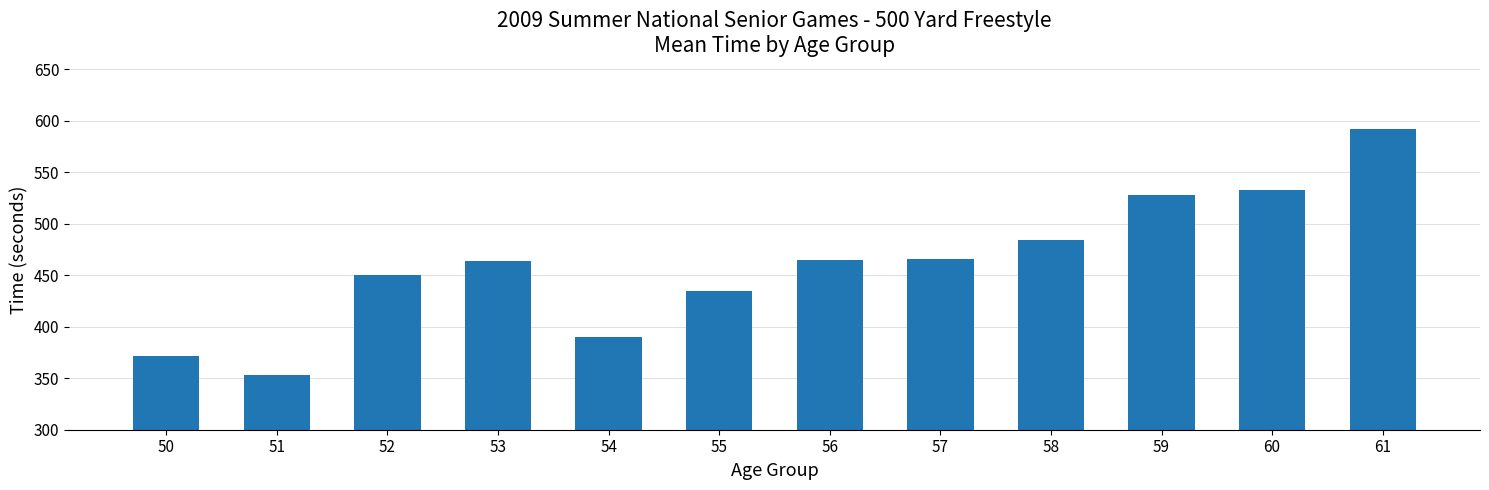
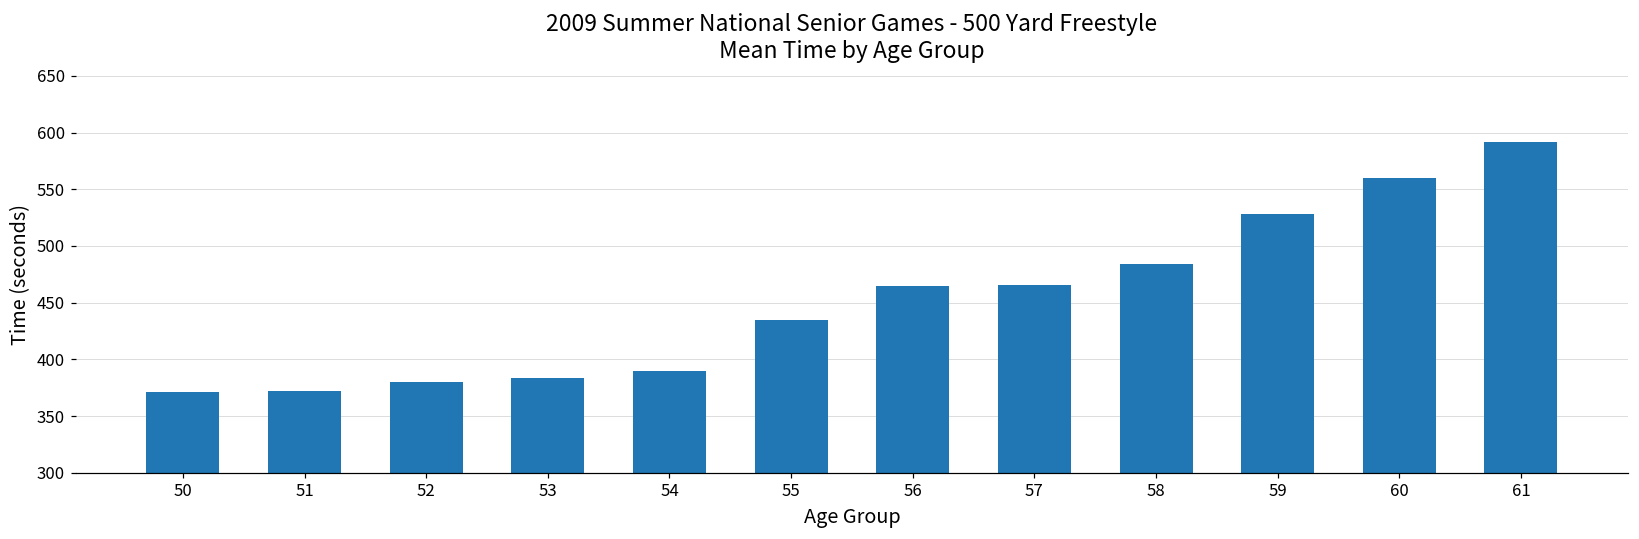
51: 353 -> 372
52: 451 -> 380
53: 463 -> 384
60: 532 -> 560
